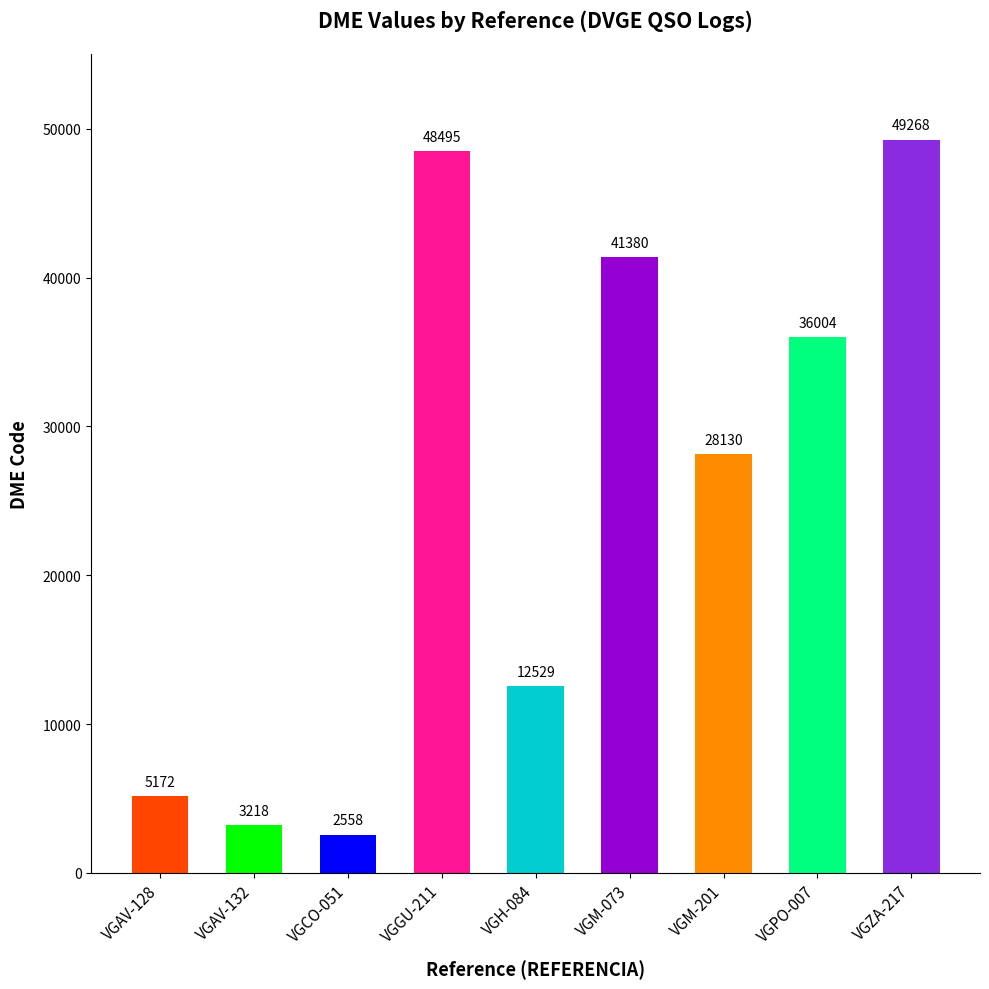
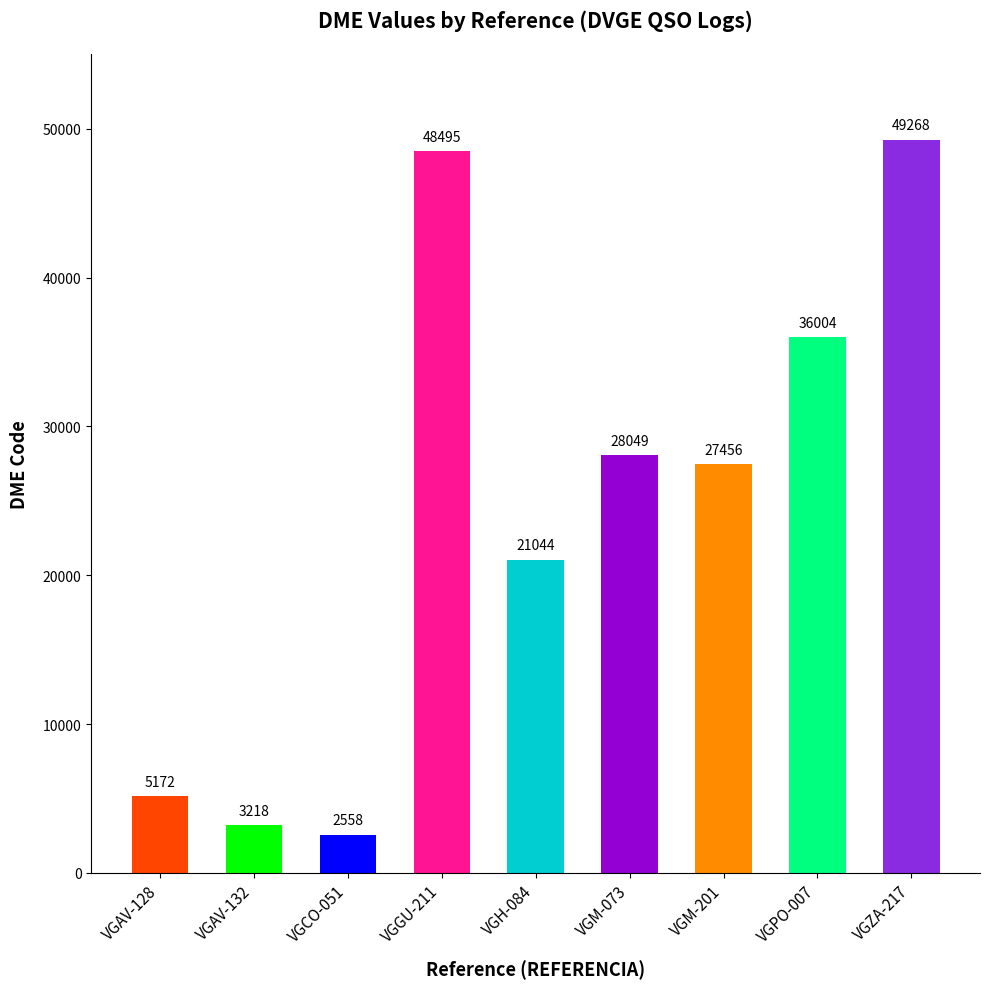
VGH-084: 12529 -> 21044
VGM-073: 41380 -> 28049
VGM-201: 28130 -> 27456
